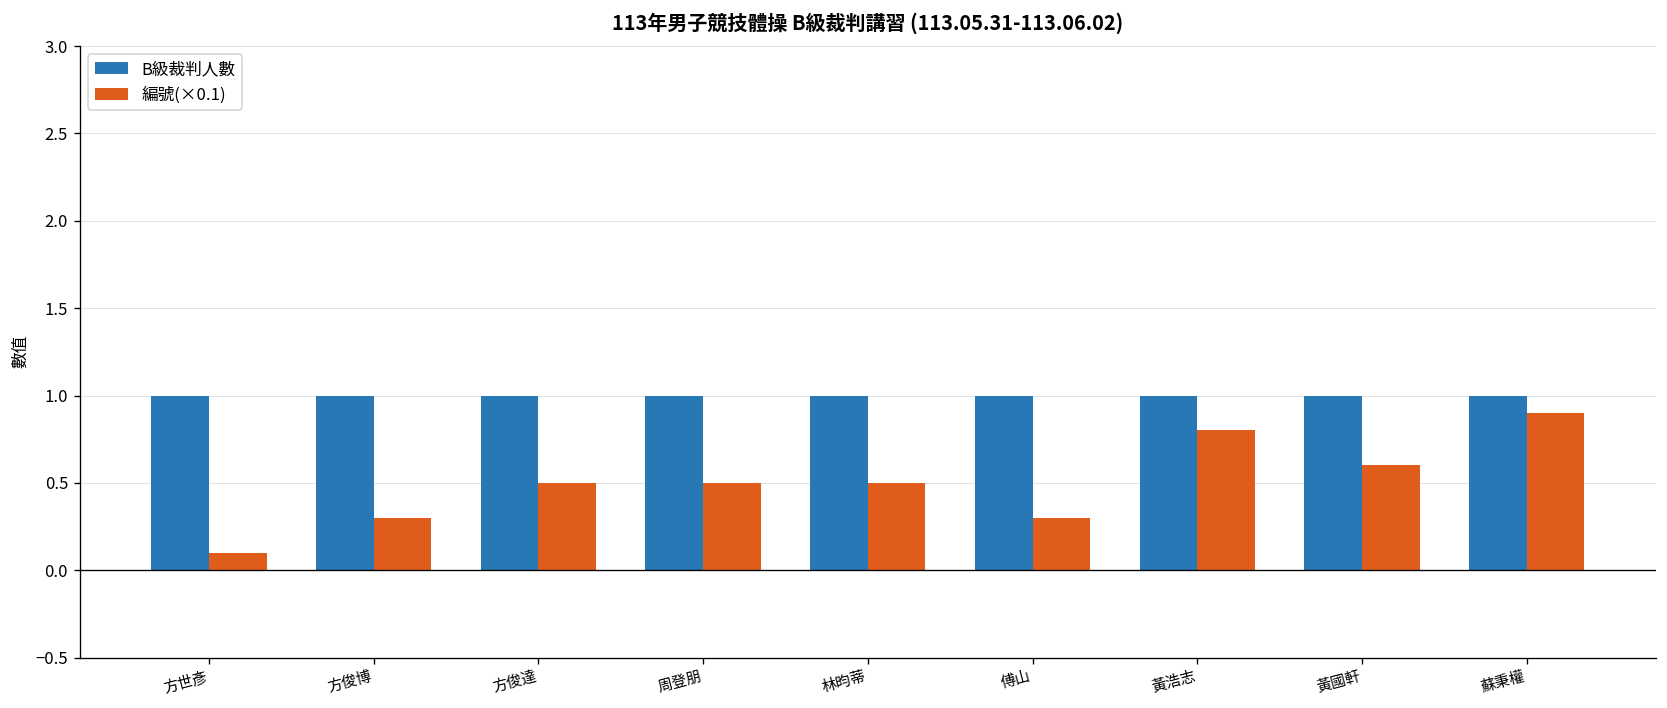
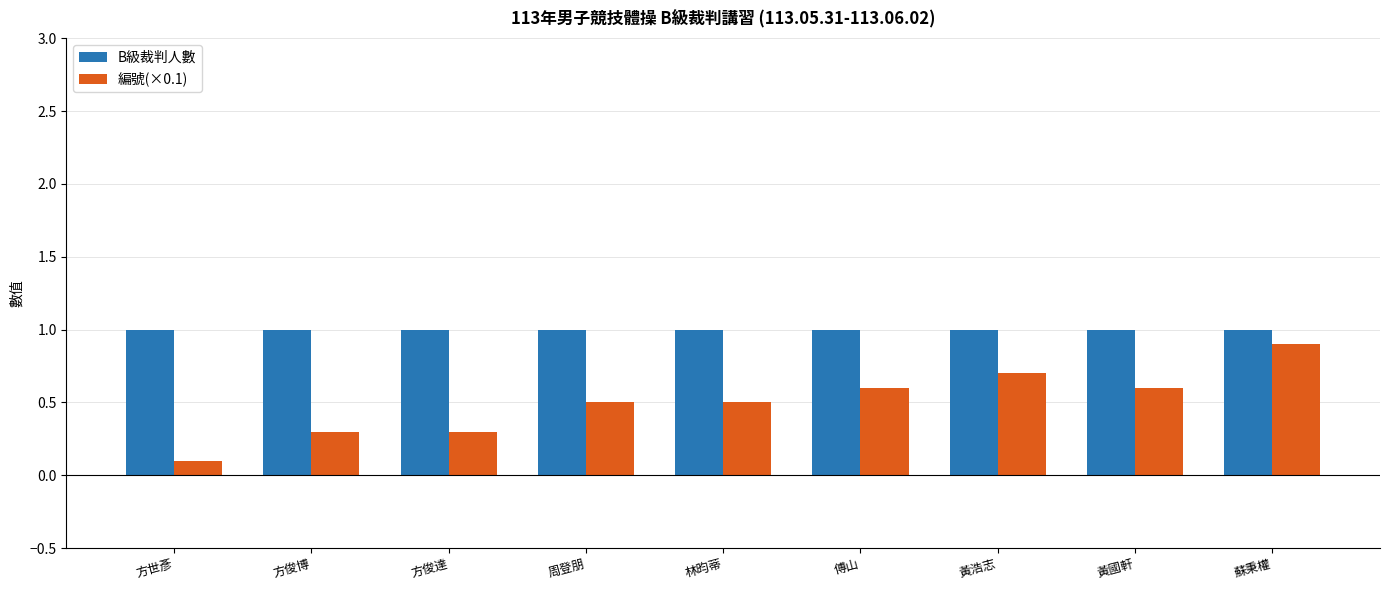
編號(×0.1), 方俊達: 0.50 -> 0.30
編號(×0.1), 傅山: 0.30 -> 0.60
編號(×0.1), 黃浩志: 0.80 -> 0.70
